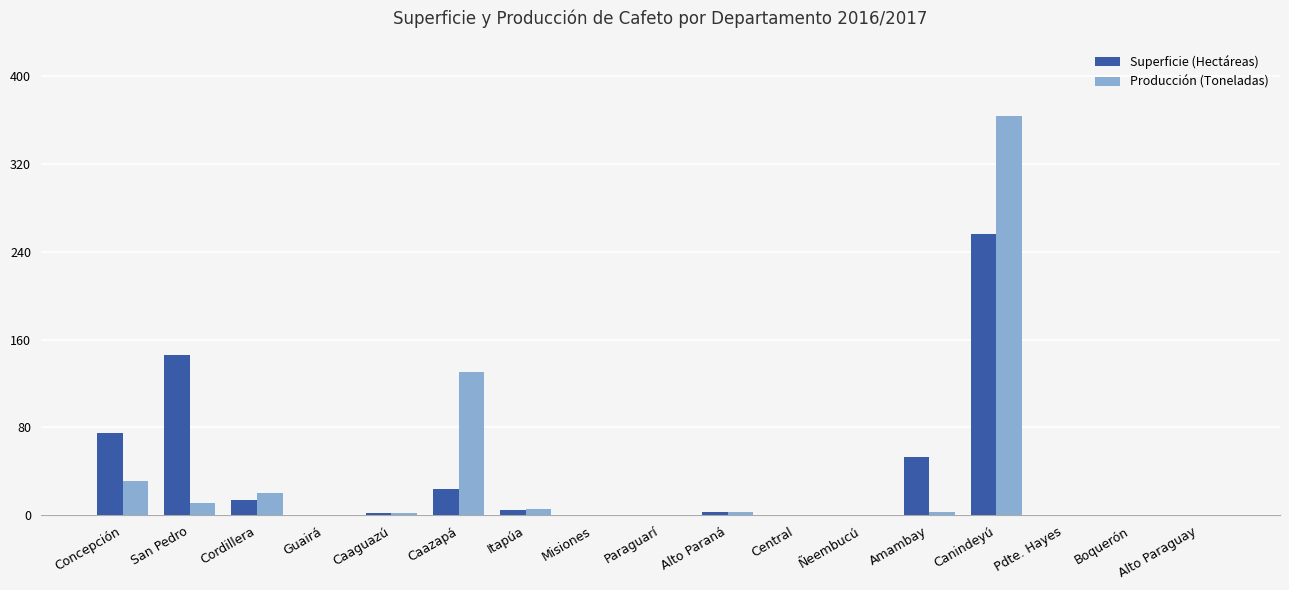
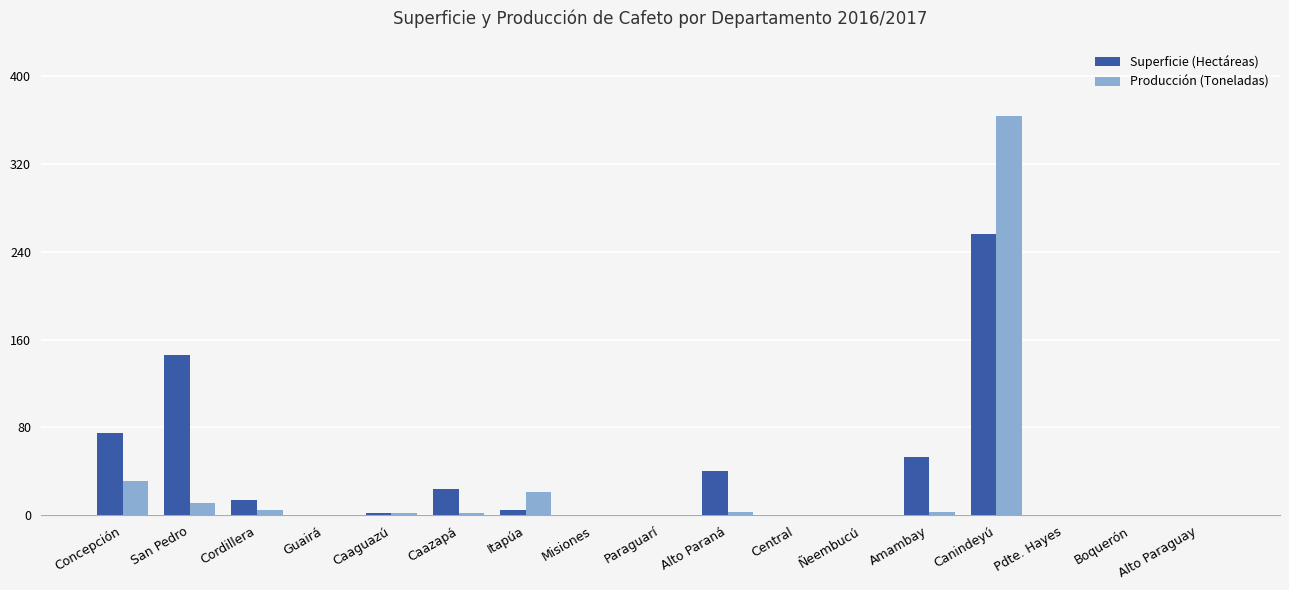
Producción (Toneladas), Cordillera: 20 -> 5
Producción (Toneladas), Caazapá: 131 -> 2
Producción (Toneladas), Itapúa: 6 -> 21
Superficie (Hectáreas), Alto Paraná: 3 -> 40
